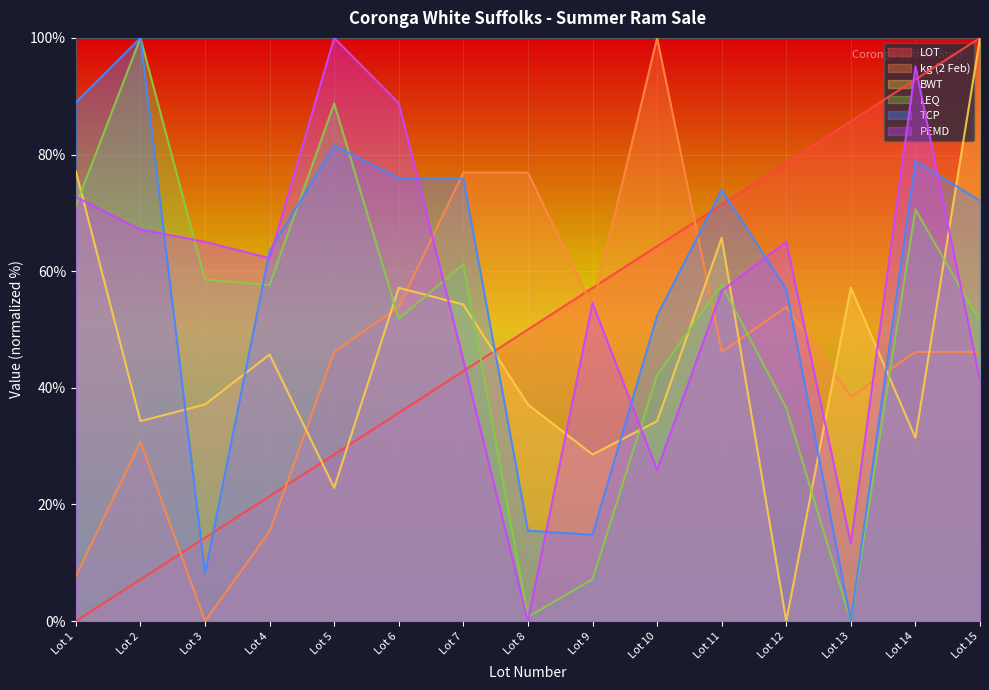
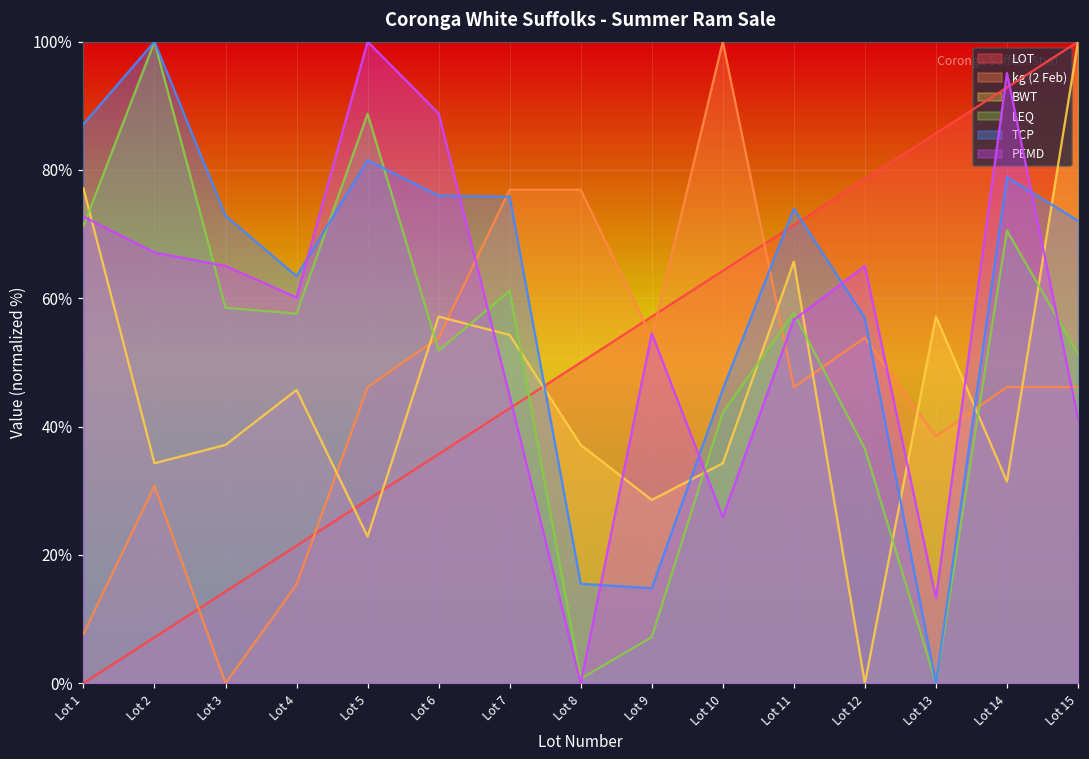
TCP, Lot 1: 89% -> 87%
TCP, Lot 3: 8% -> 73%
PEMD, Lot 4: 62% -> 60%
TCP, Lot 10: 52% -> 46%
